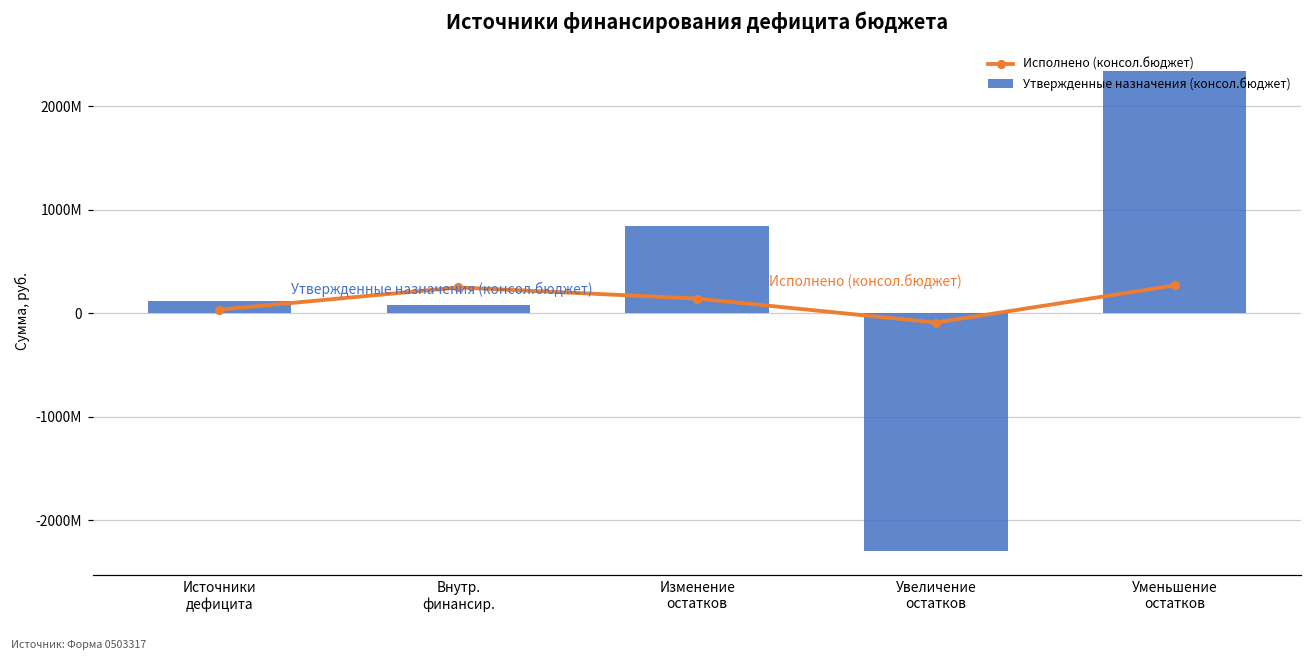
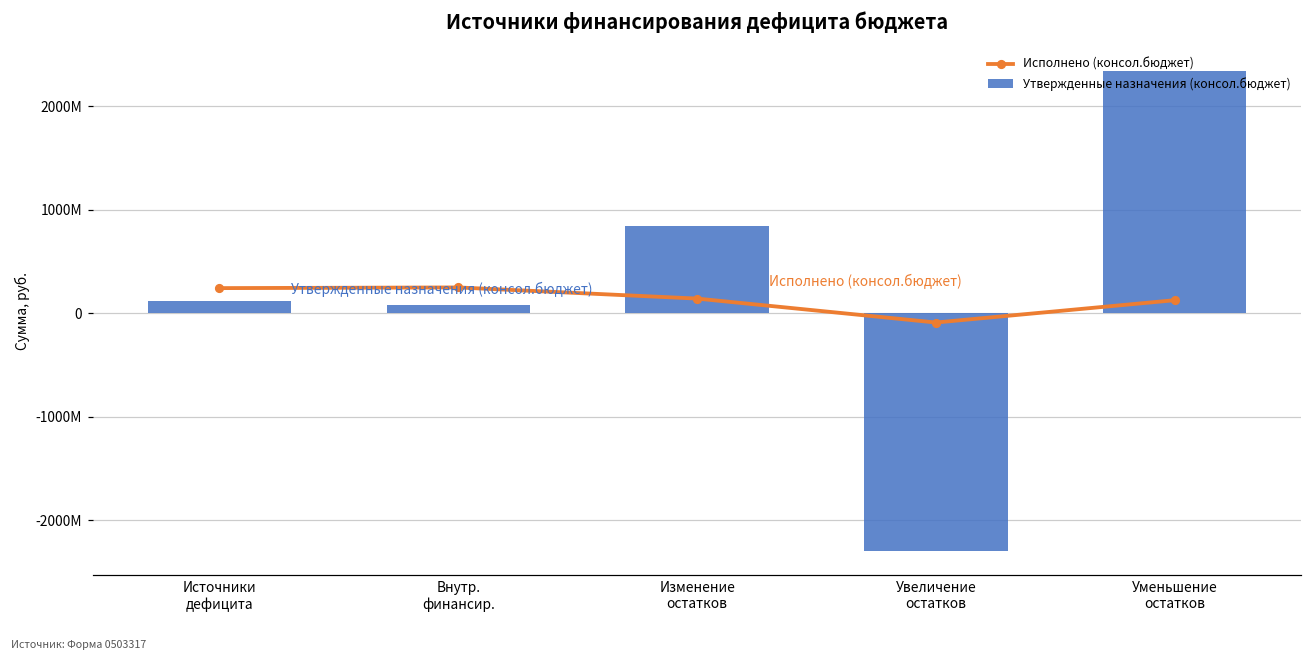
Исполнено (консол.бюджет), Источники дефицита: 0 -> 200000000
Исполнено (консол.бюджет), Уменьшение остатков: 300000000 -> 100000000
